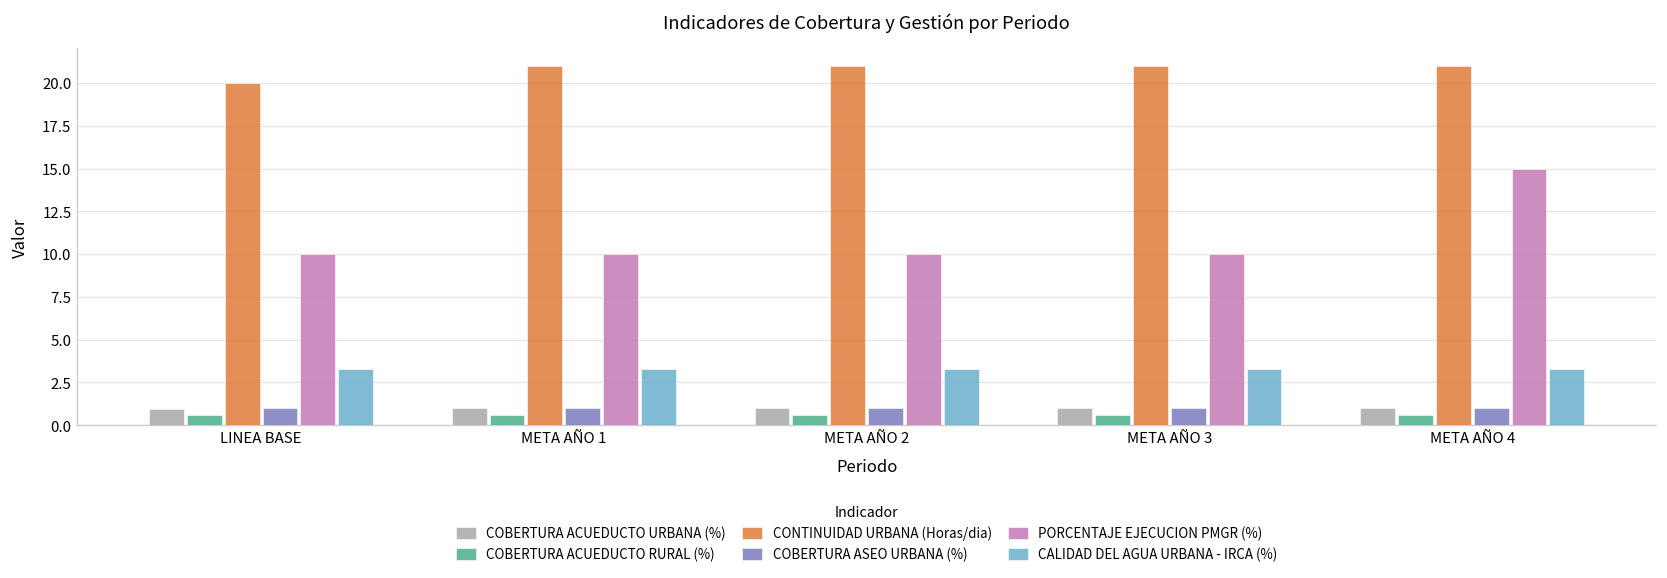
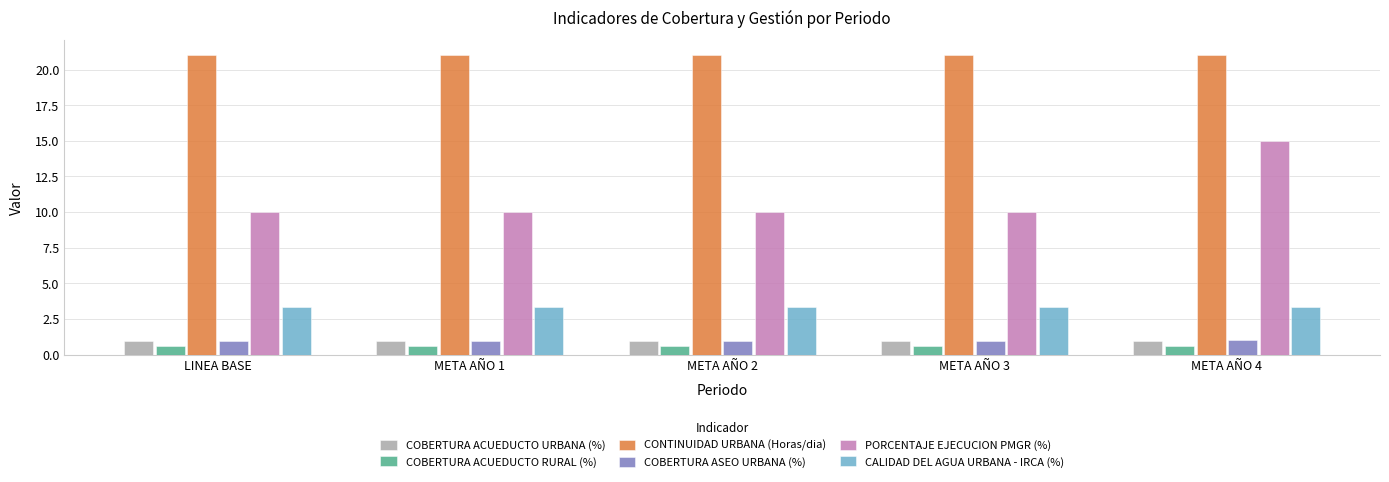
CONTINUIDAD URBANA (Horas/dia), LINEA BASE: 20 -> 21
